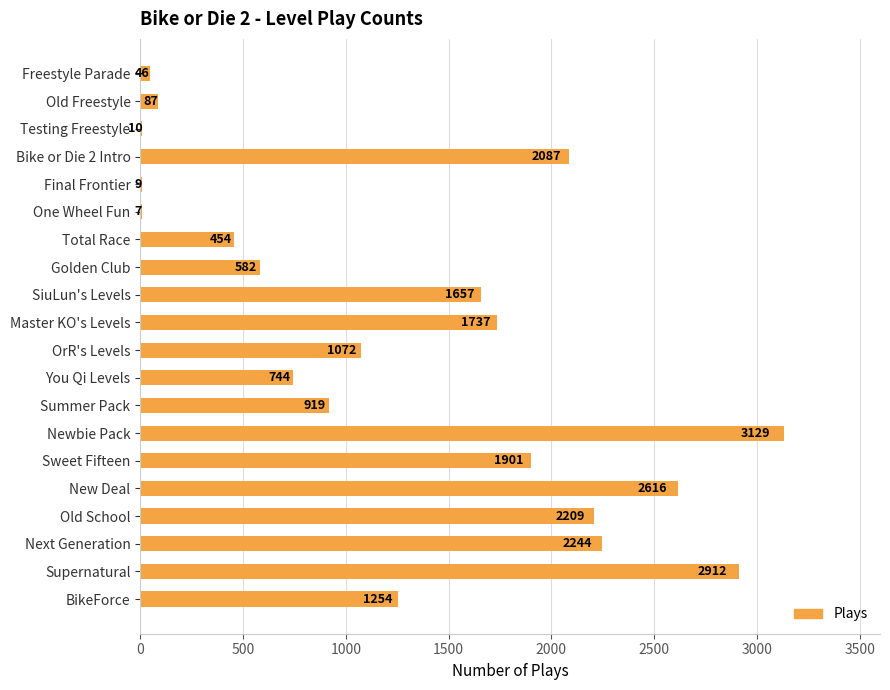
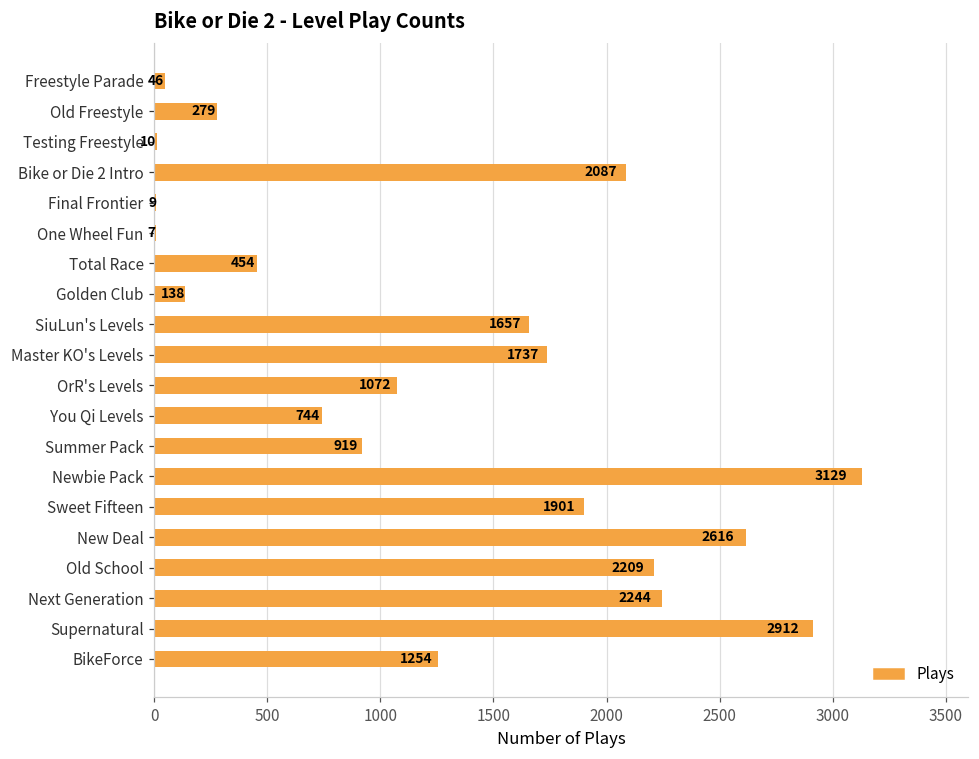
Old Freestyle: 87 -> 279
Golden Club: 582 -> 138
